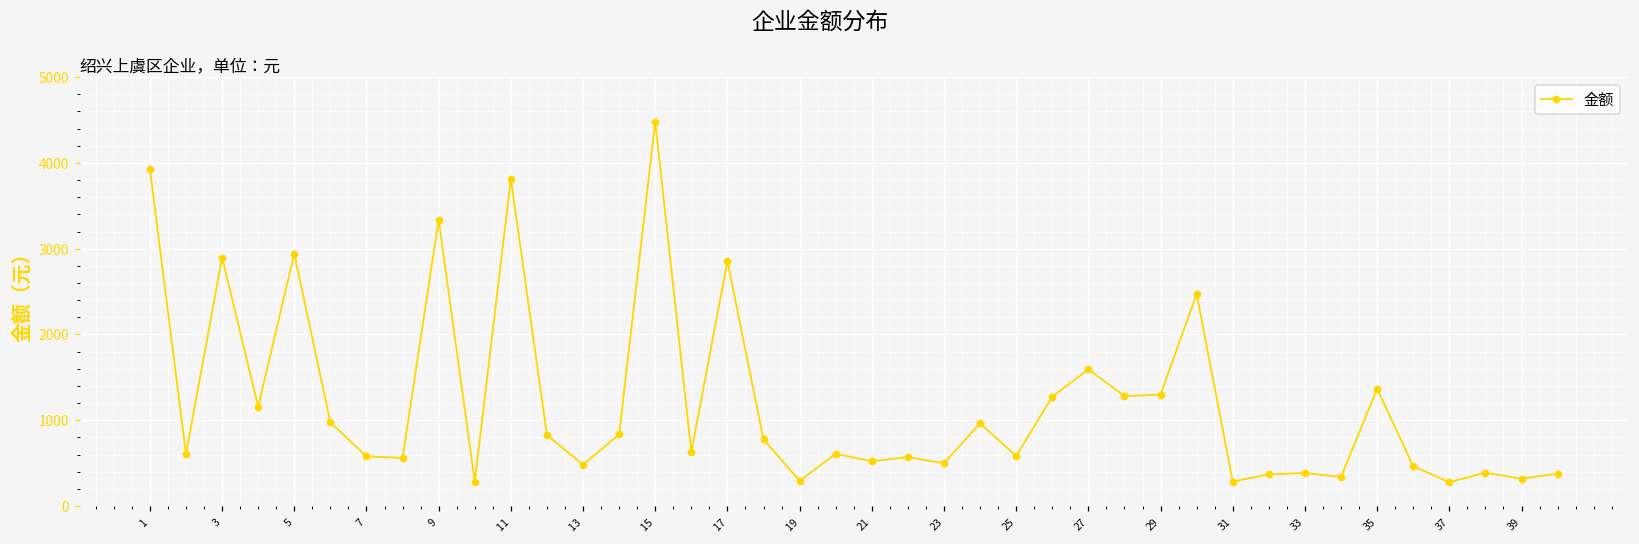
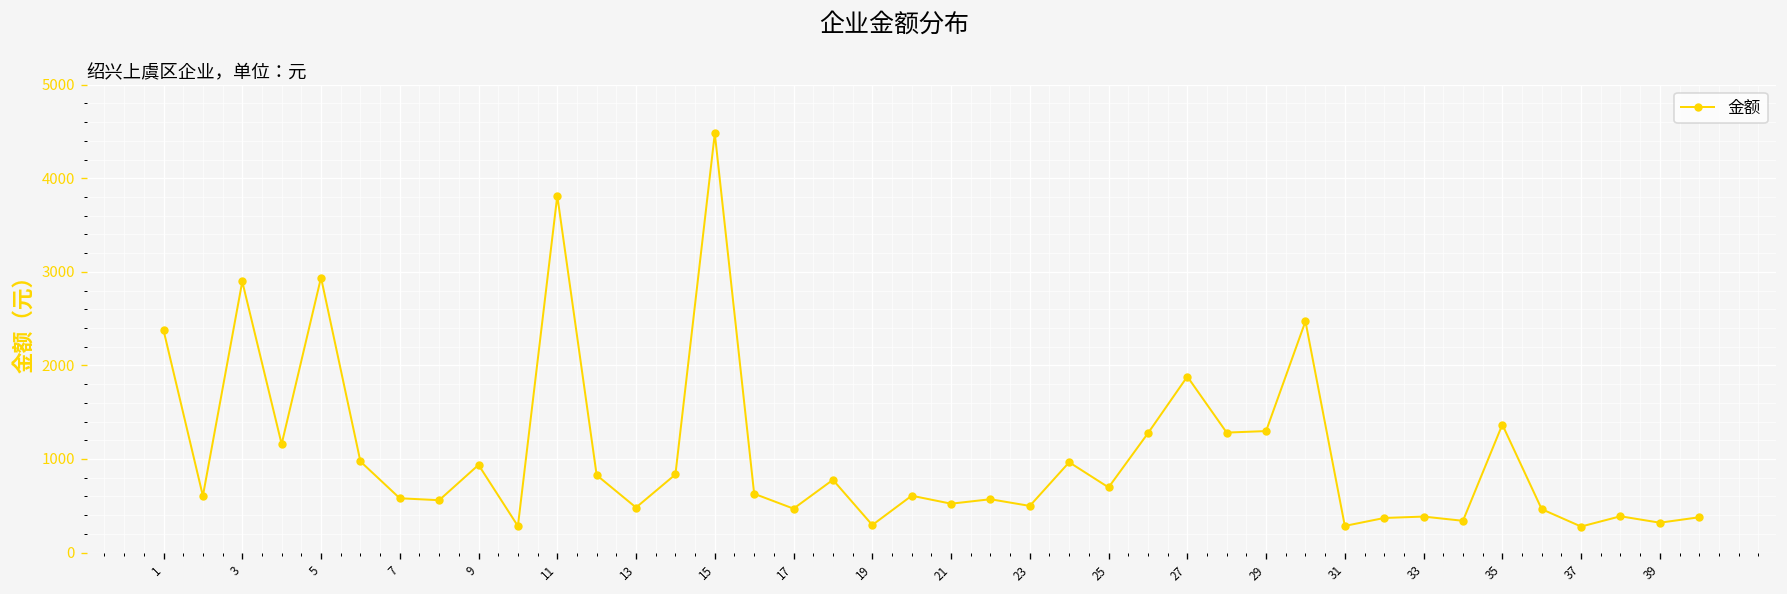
1: 3900 -> 2400
9: 3300 -> 900
17: 2900 -> 500
25: 600 -> 700
27: 1600 -> 1900
